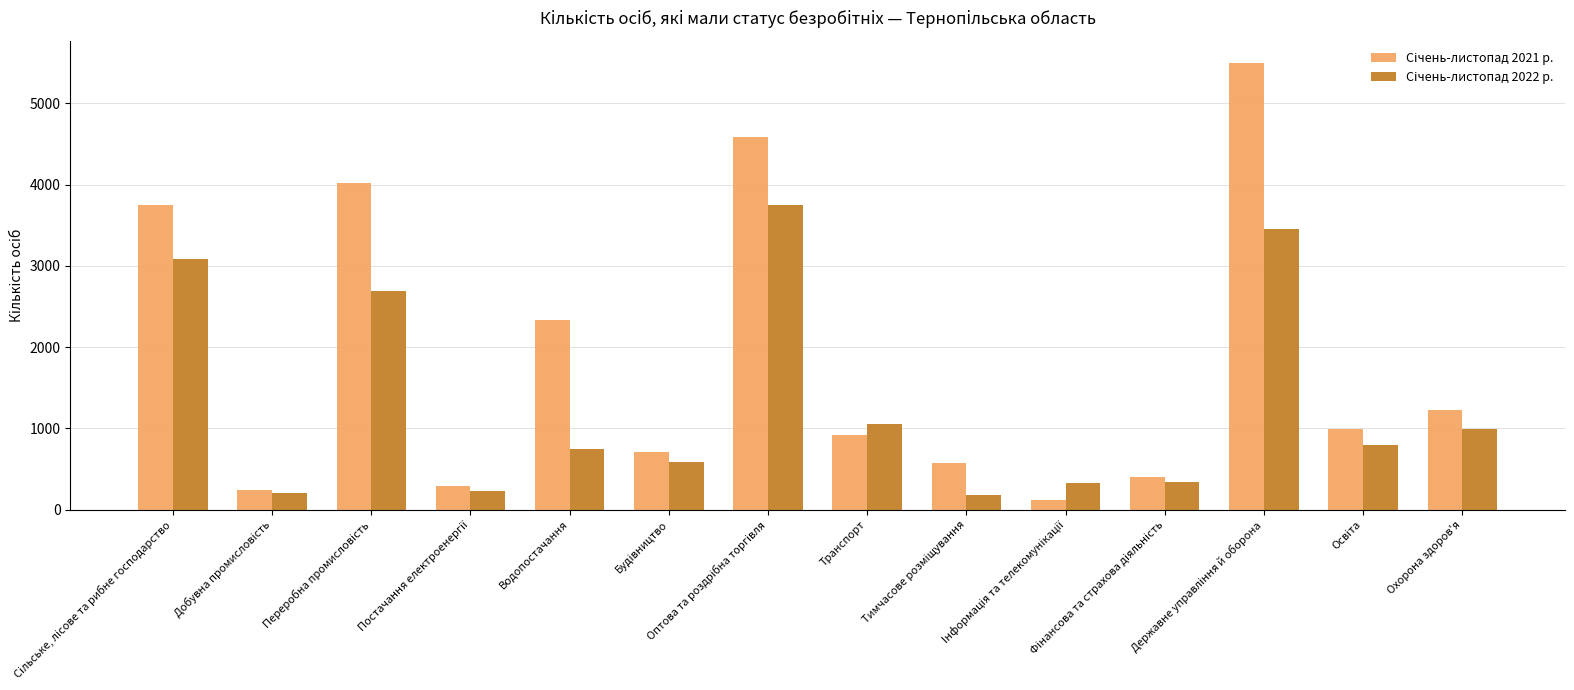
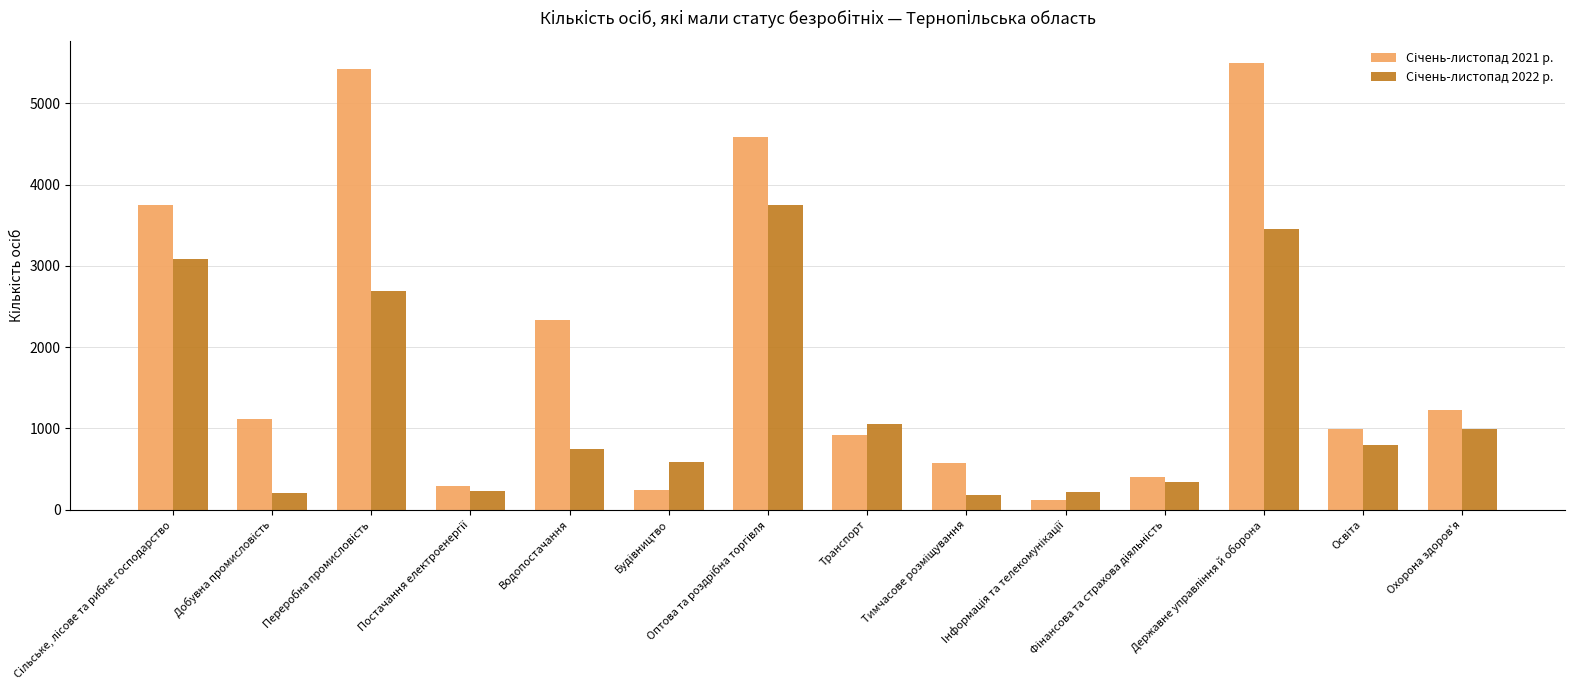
Січень-листопад 2021 р., Добувна промисловість: 200 -> 1100
Січень-листопад 2021 р., Переробна промисловість: 4000 -> 5400
Січень-листопад 2021 р., Будівництво: 700 -> 200
Січень-листопад 2022 р., Інформація та телекомунікації: 300 -> 200
